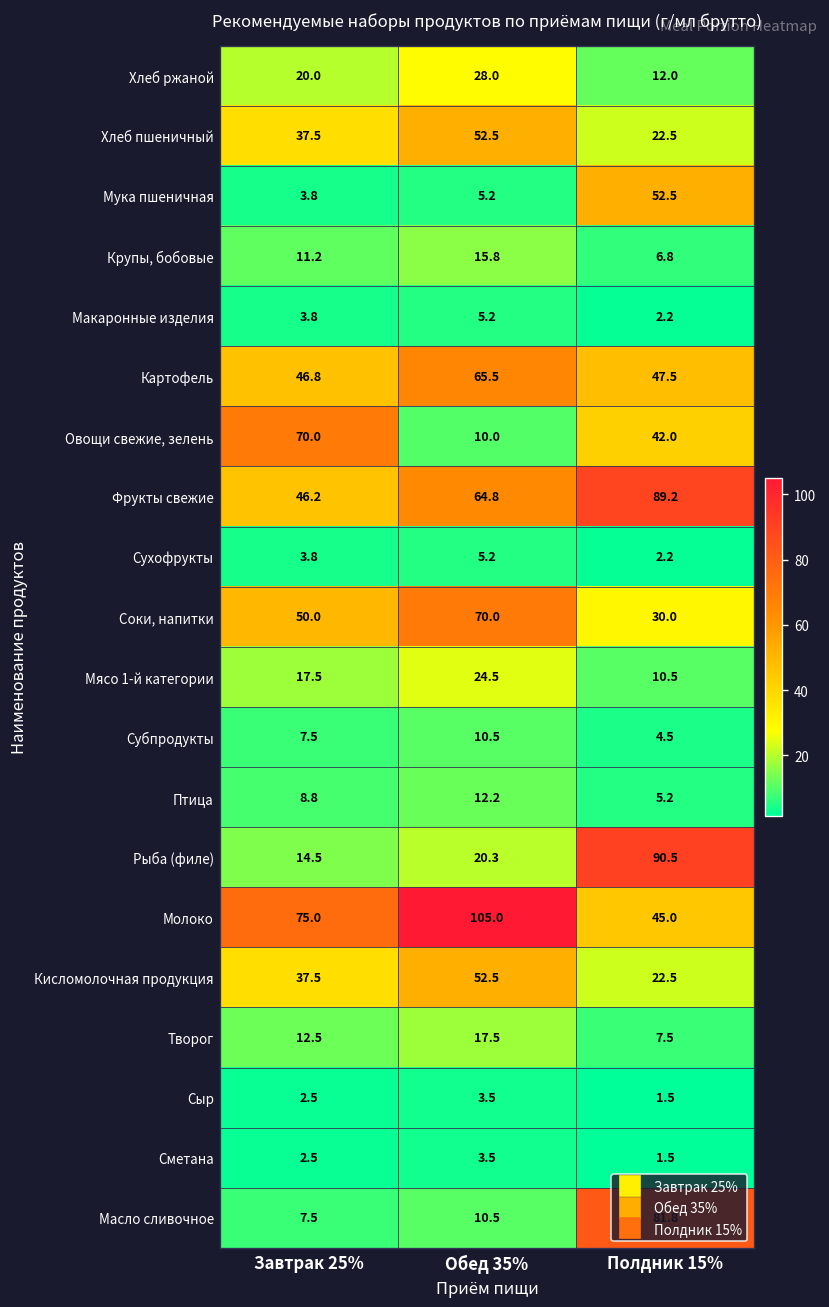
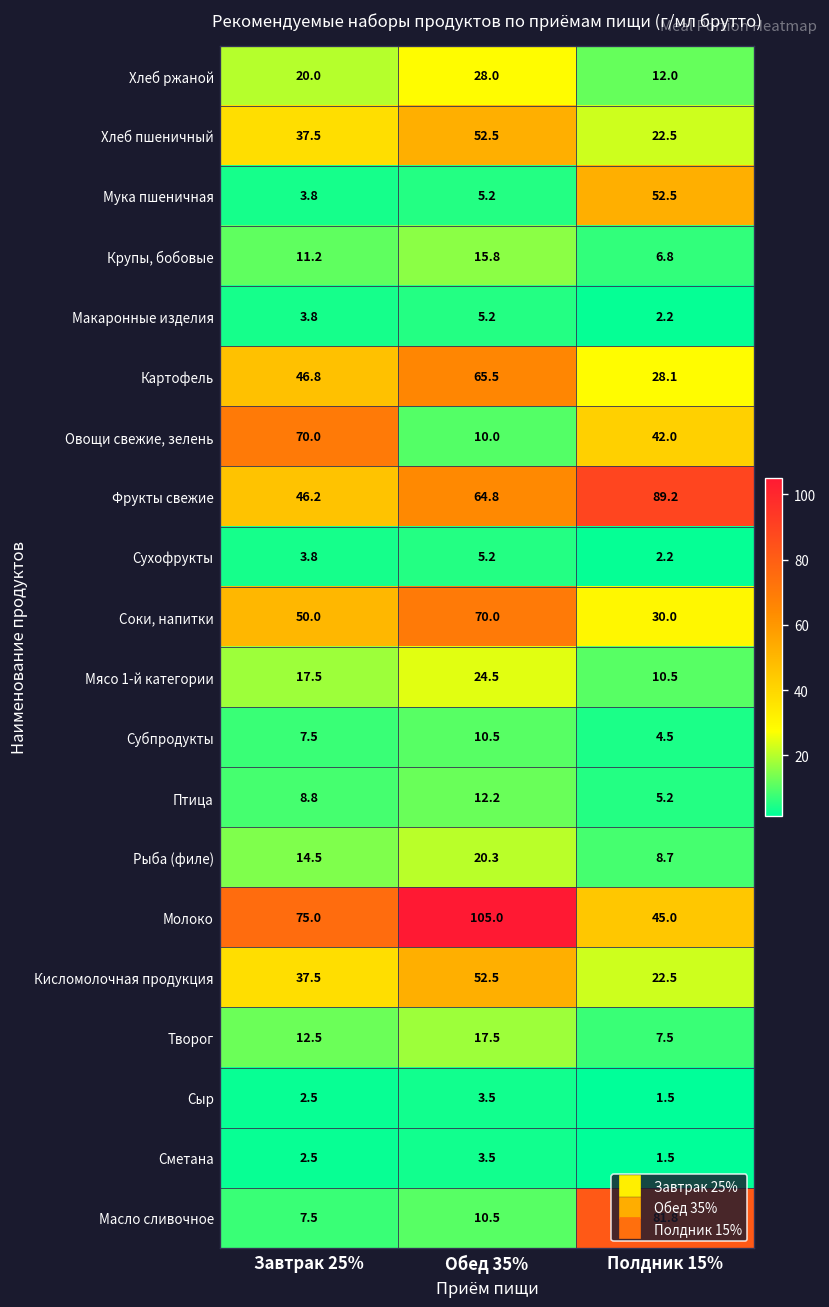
Картофель, Полдник 15%: 47.5 -> 28.1
Рыба (филе), Полдник 15%: 90.5 -> 8.7
